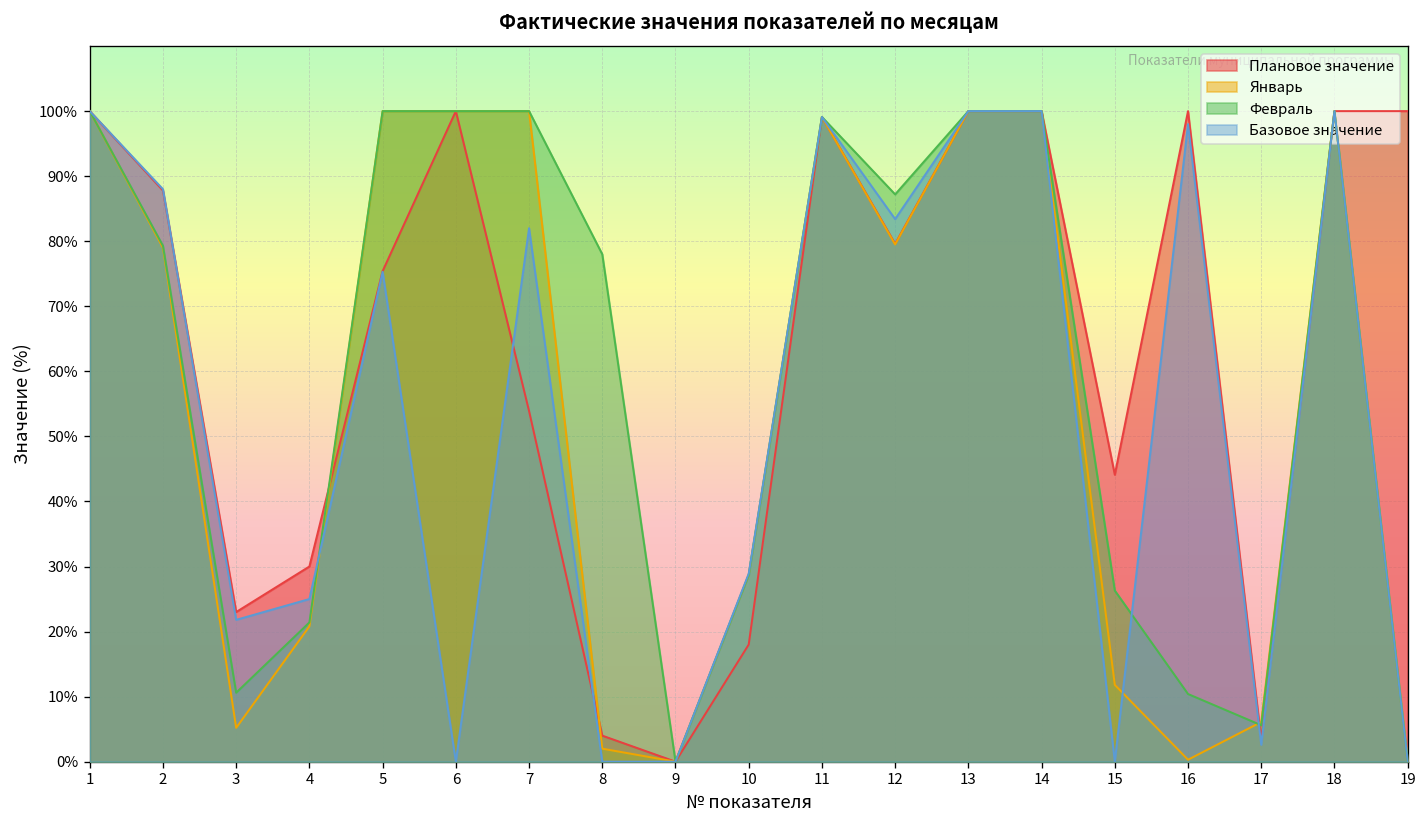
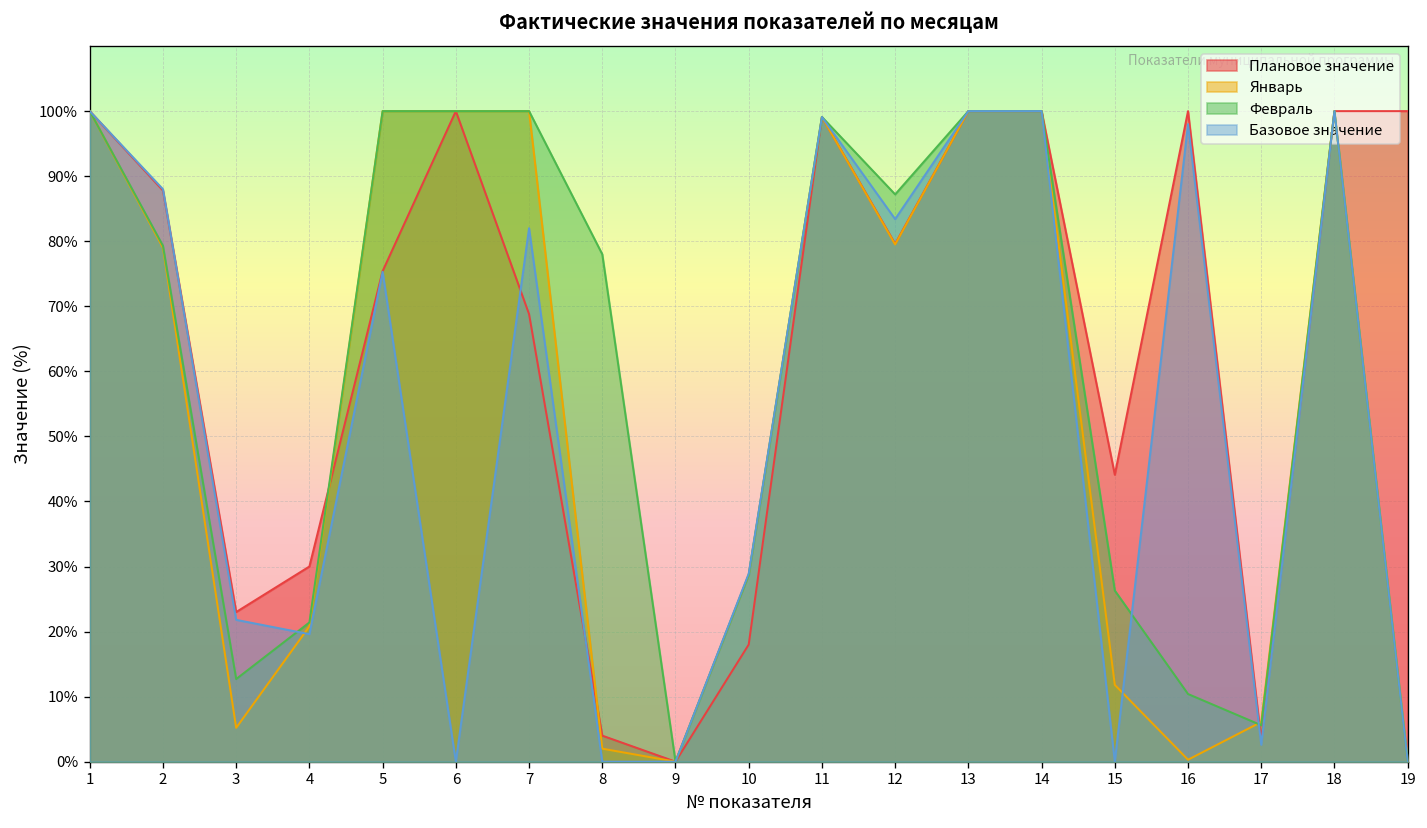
Февраль, 3: 11% -> 13%
Базовое значение, 4: 25% -> 20%
Плановое значение, 7: 54% -> 69%
